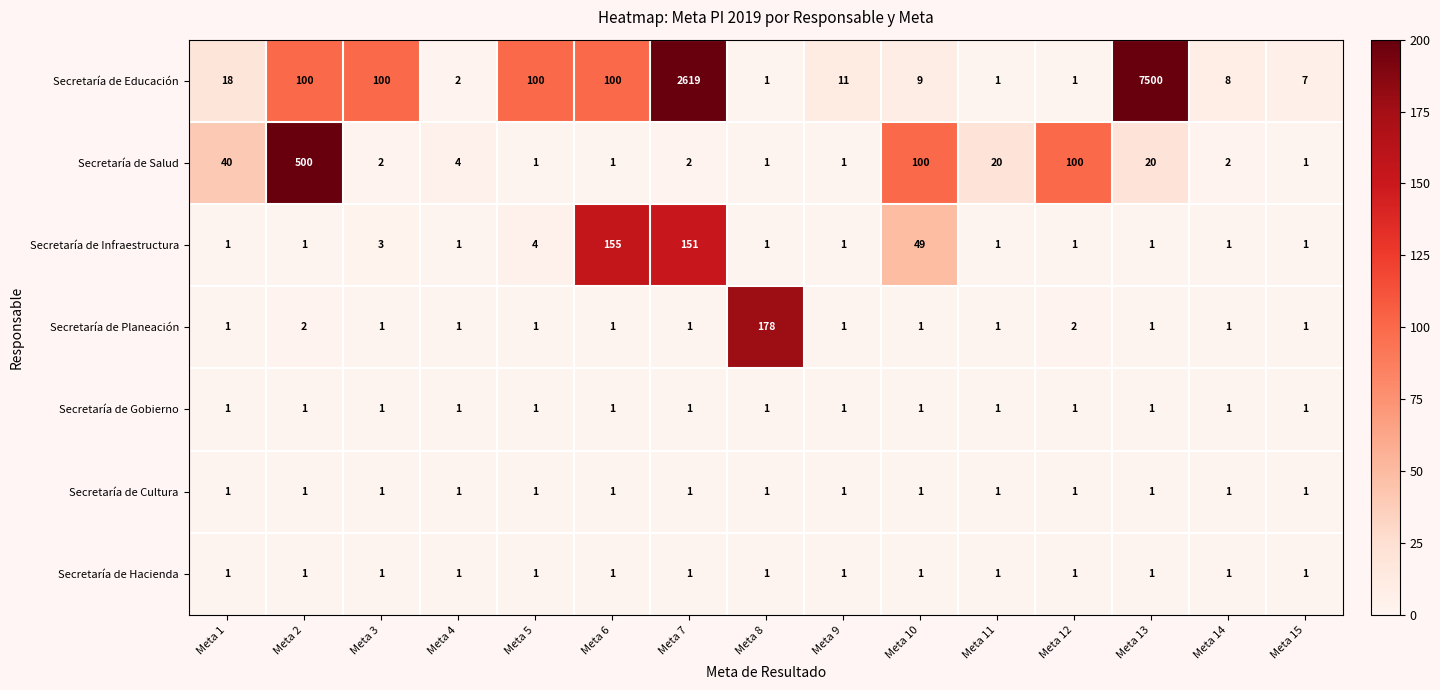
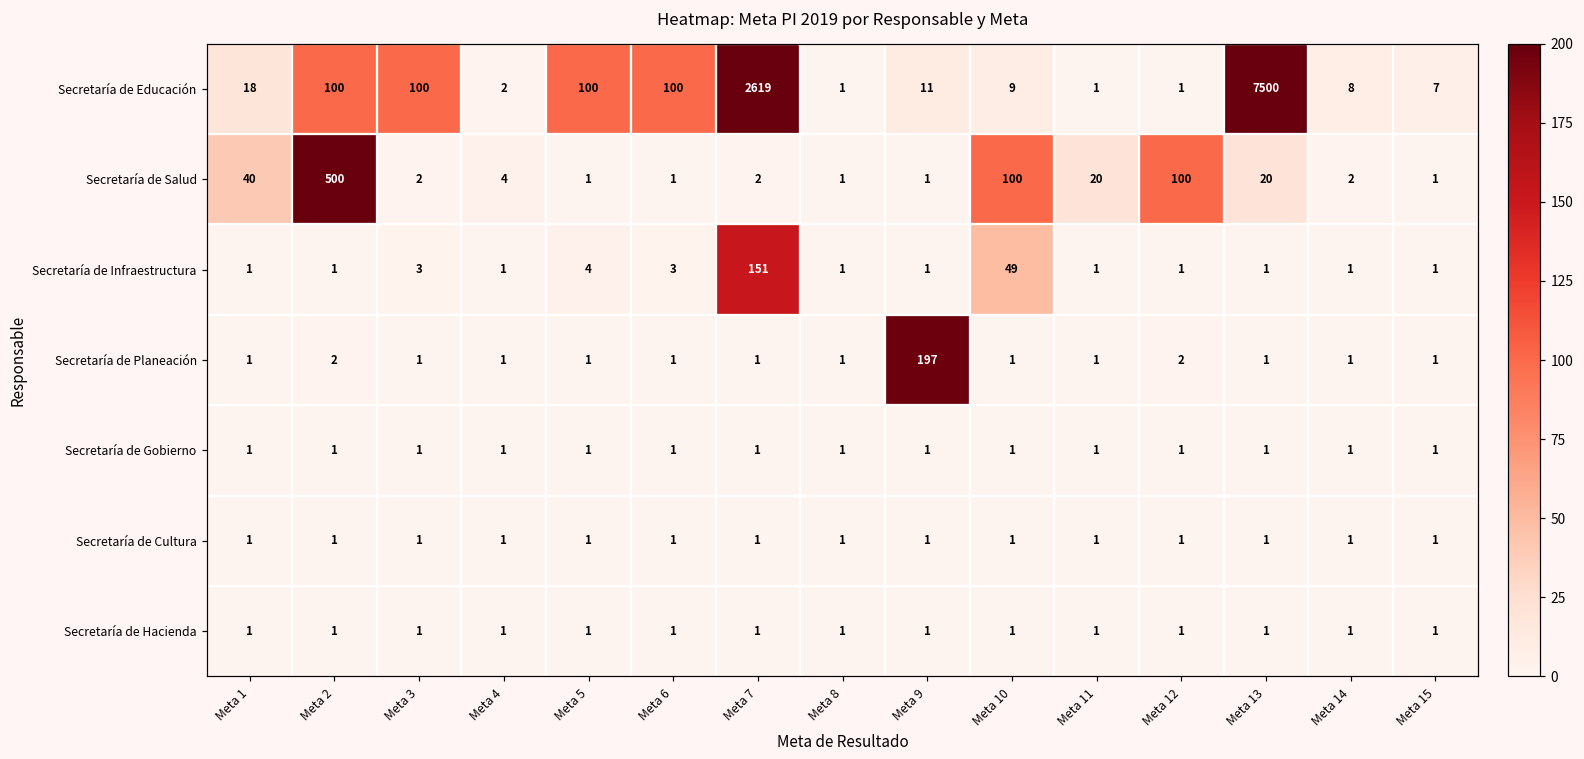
Secretaría de Infraestructura, Meta 6: 155 -> 3
Secretaría de Planeación, Meta 8: 178 -> 1
Secretaría de Planeación, Meta 9: 1 -> 197
